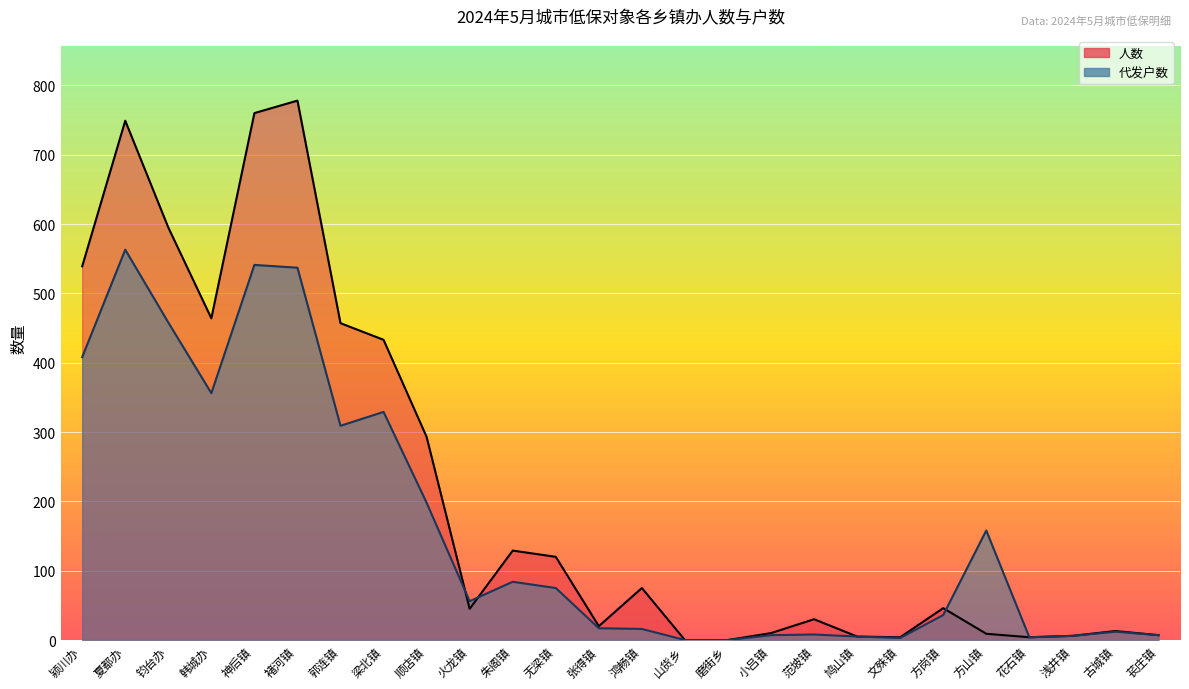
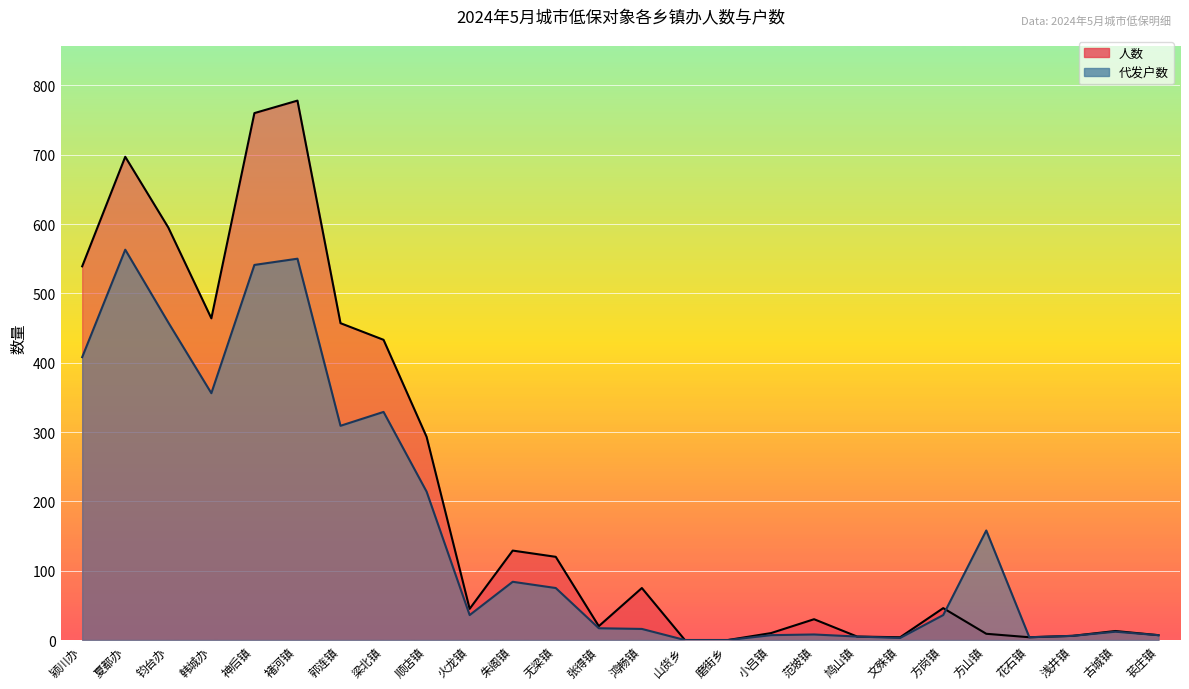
人数, 夏都办: 750 -> 700
代发户数, 褚河镇: 540 -> 550
代发户数, 顺店镇: 200 -> 210
代发户数, 火龙镇: 60 -> 40
